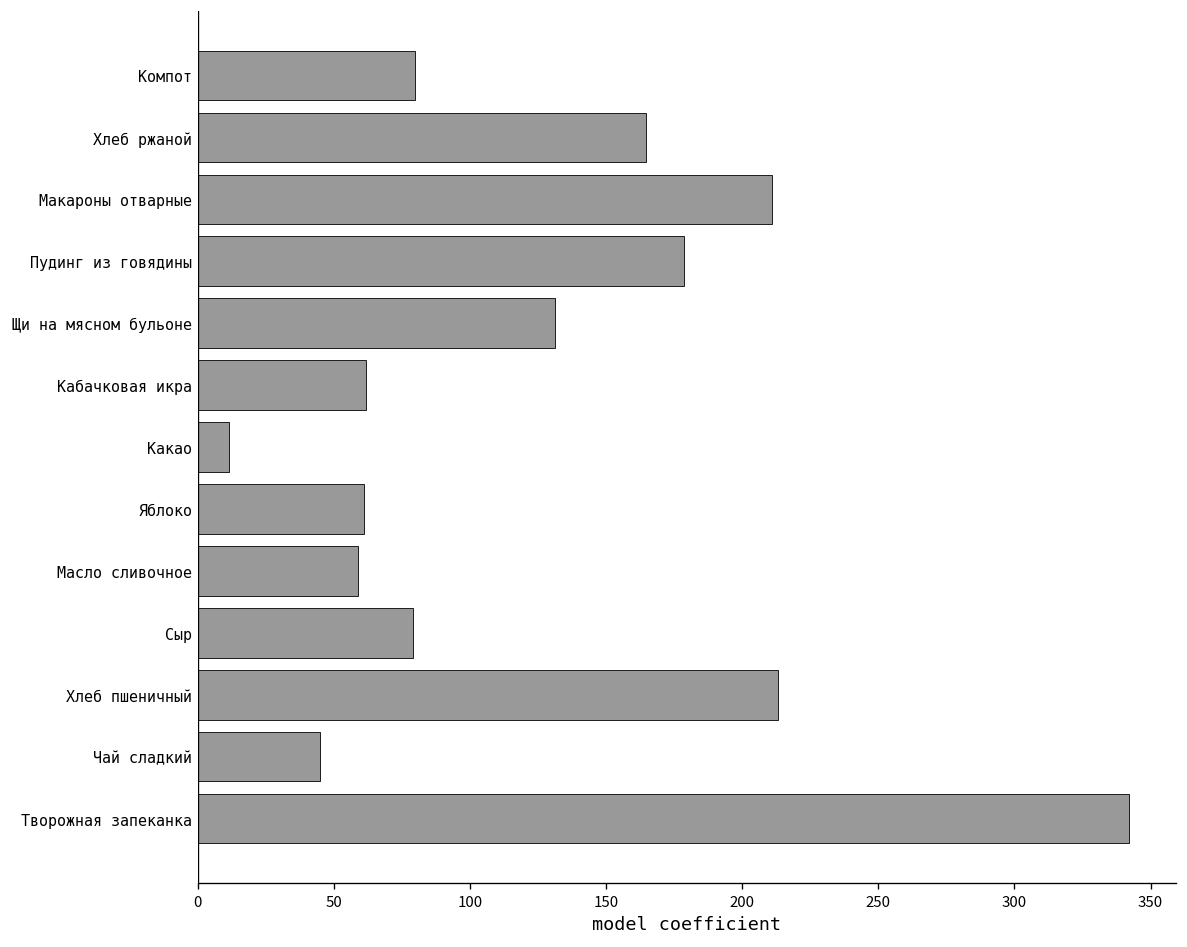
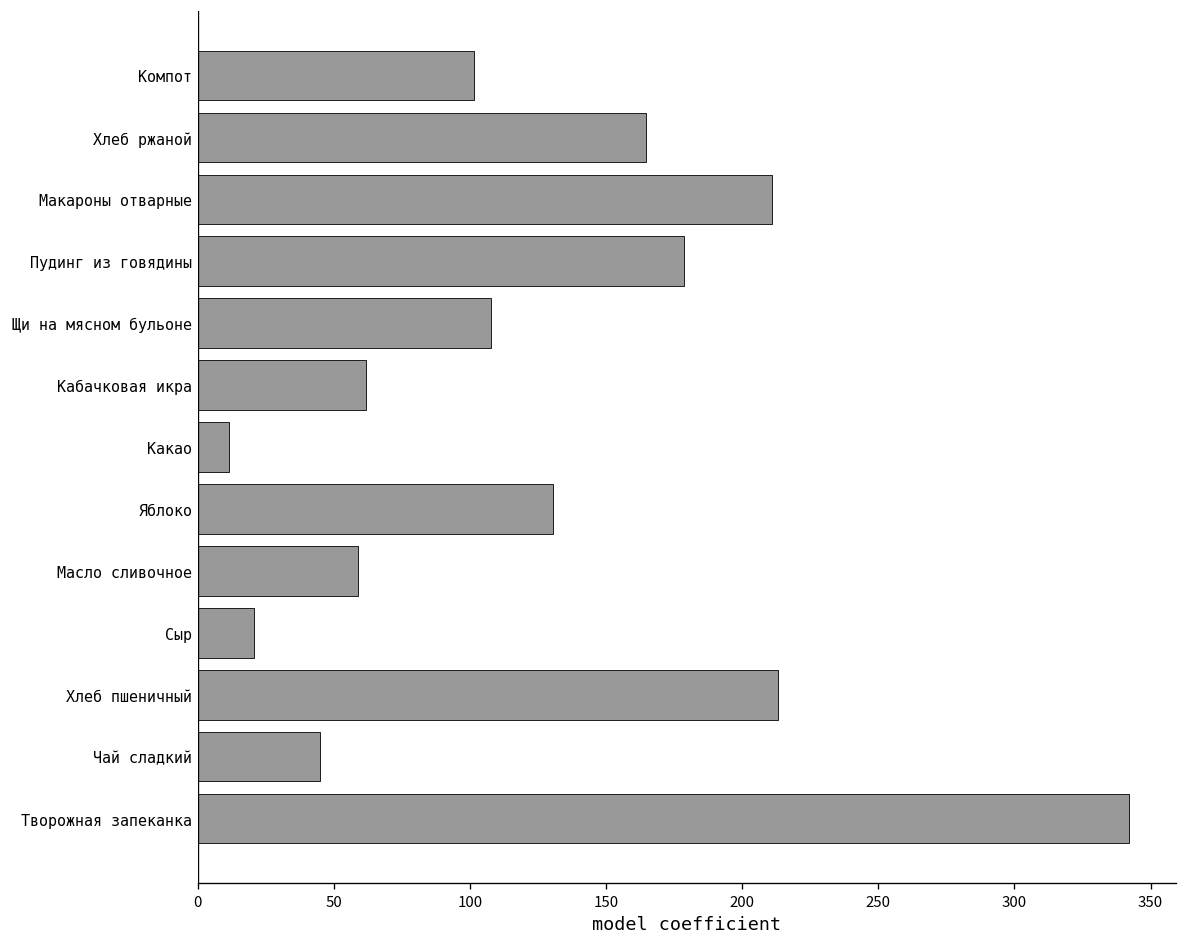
Компот: 80 -> 101
Щи на мясном бульоне: 131 -> 108
Яблоко: 61 -> 130
Сыр: 79 -> 21
